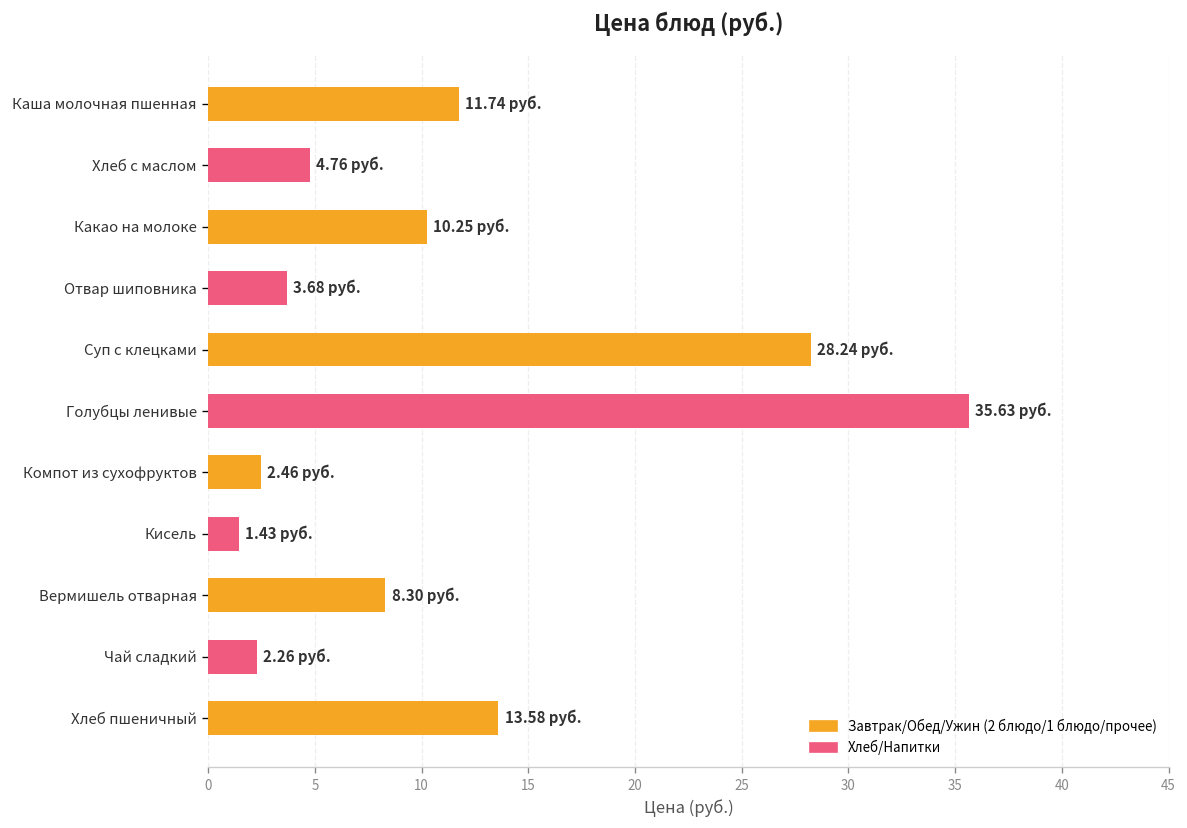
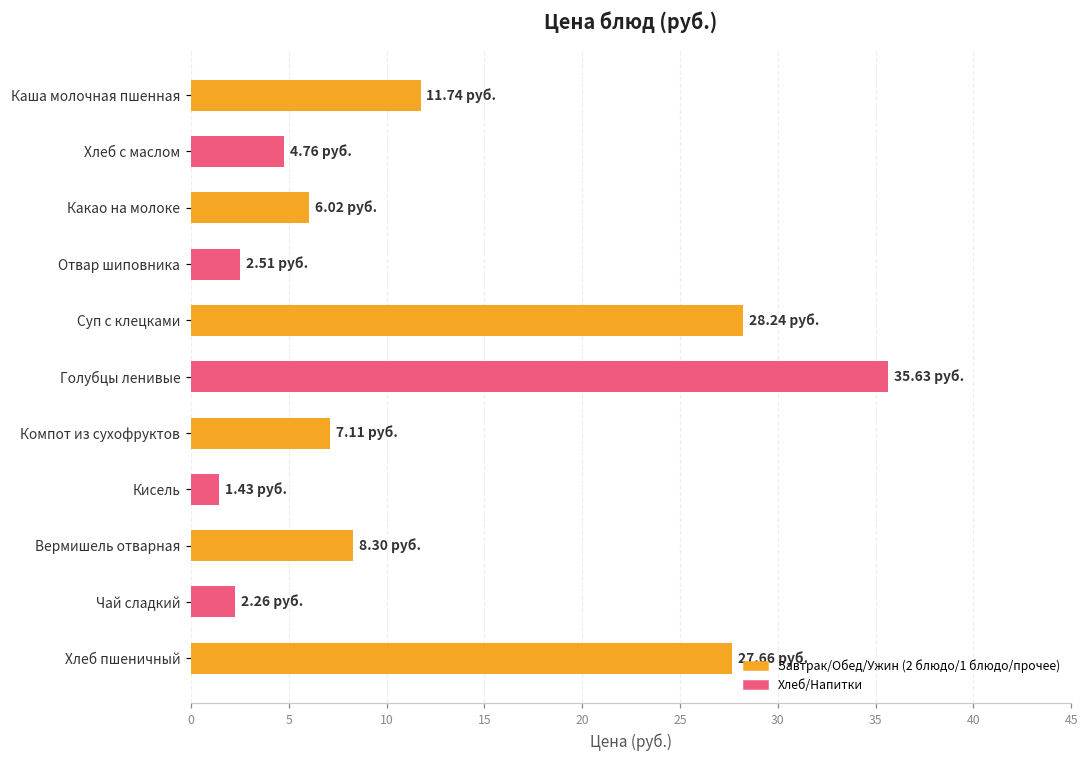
Какао на молоке: 10.25 -> 6.02
Отвар шиповника: 3.68 -> 2.51
Компот из сухофруктов: 2.46 -> 7.11
Хлеб пшеничный: 13.58 -> 27.66
